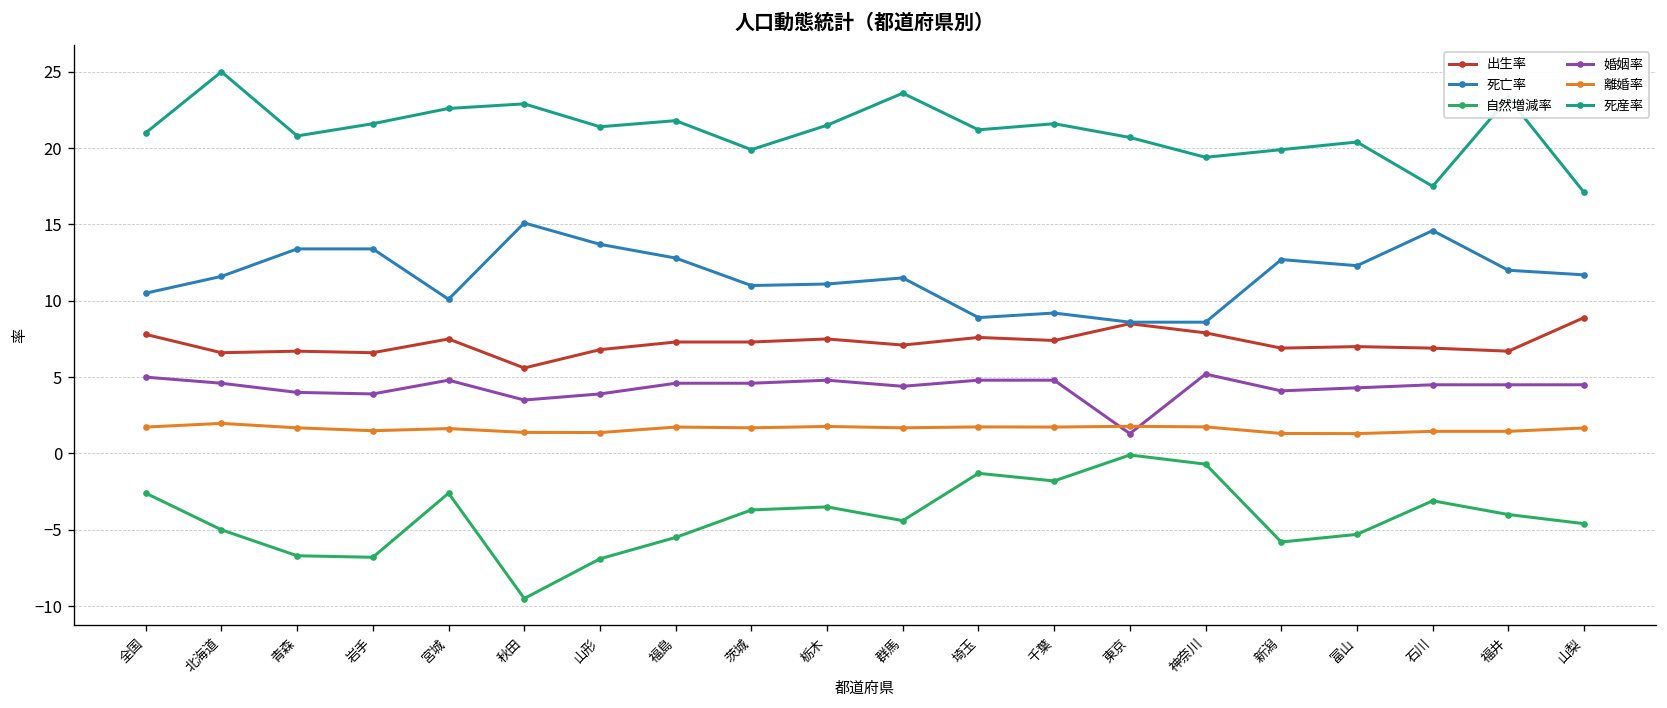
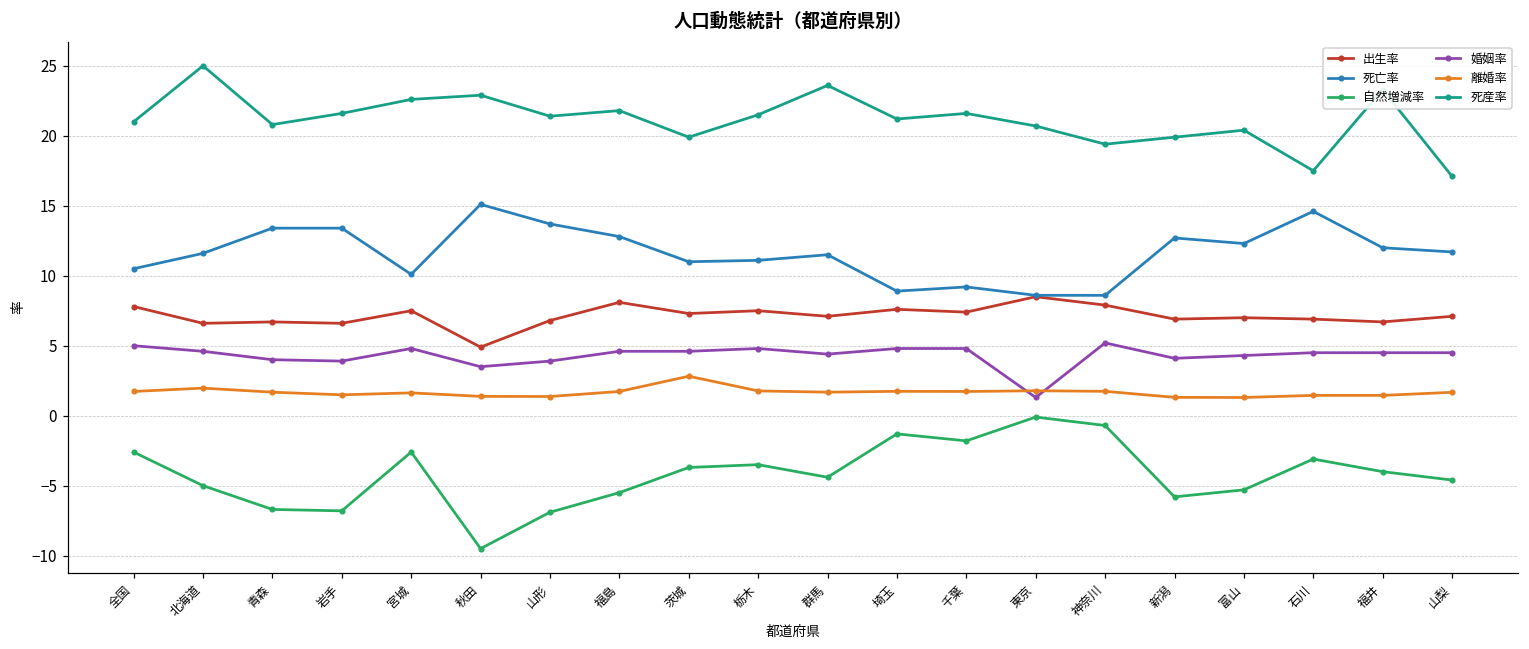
出生率, 秋田: 5.6 -> 4.9
出生率, 福島: 7.3 -> 8.1
離婚率, 茨城: 1.7 -> 2.8
出生率, 山梨: 8.9 -> 7.1
